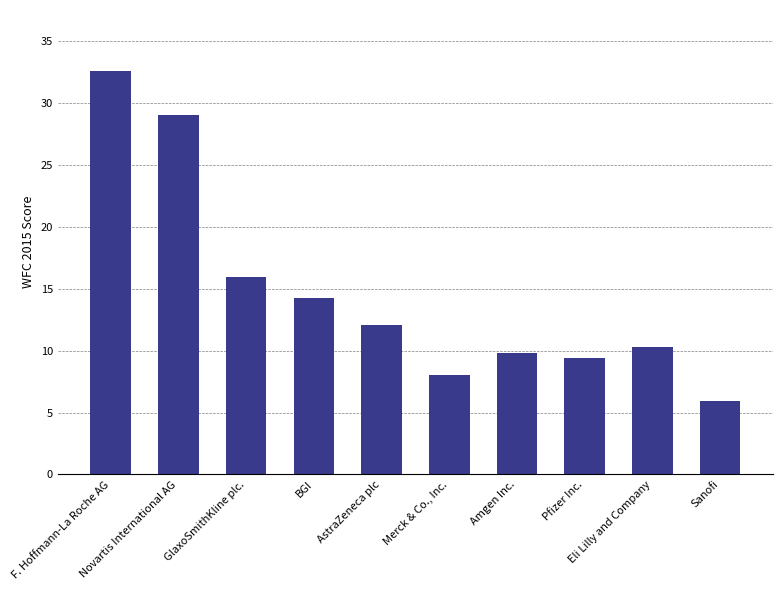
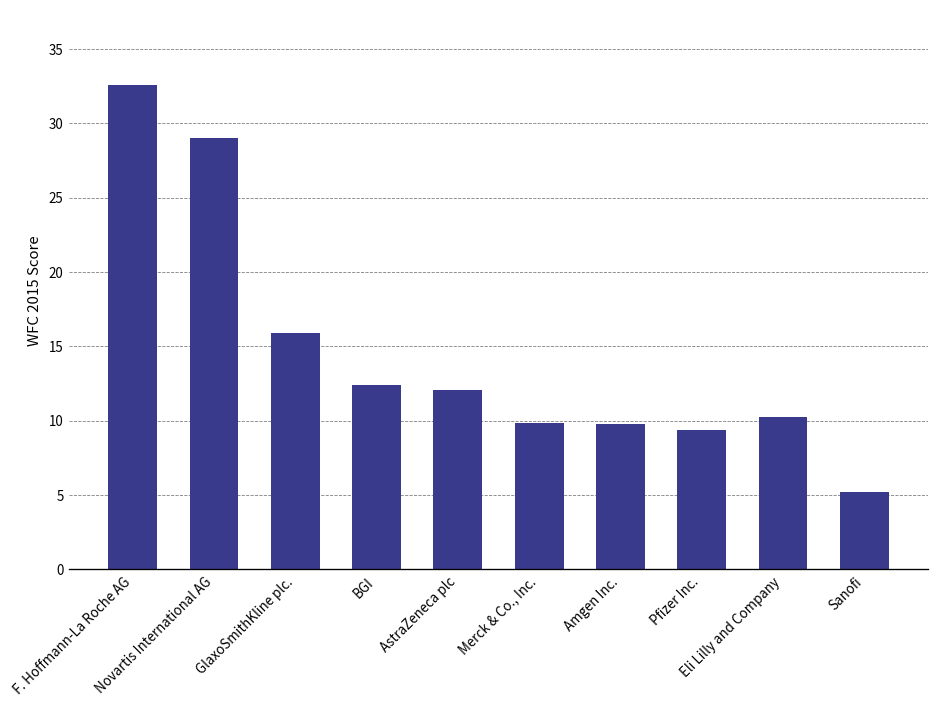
BGI: 14.2 -> 12.4
Merck & Co., Inc.: 8.0 -> 9.9
Sanofi: 6.0 -> 5.2
